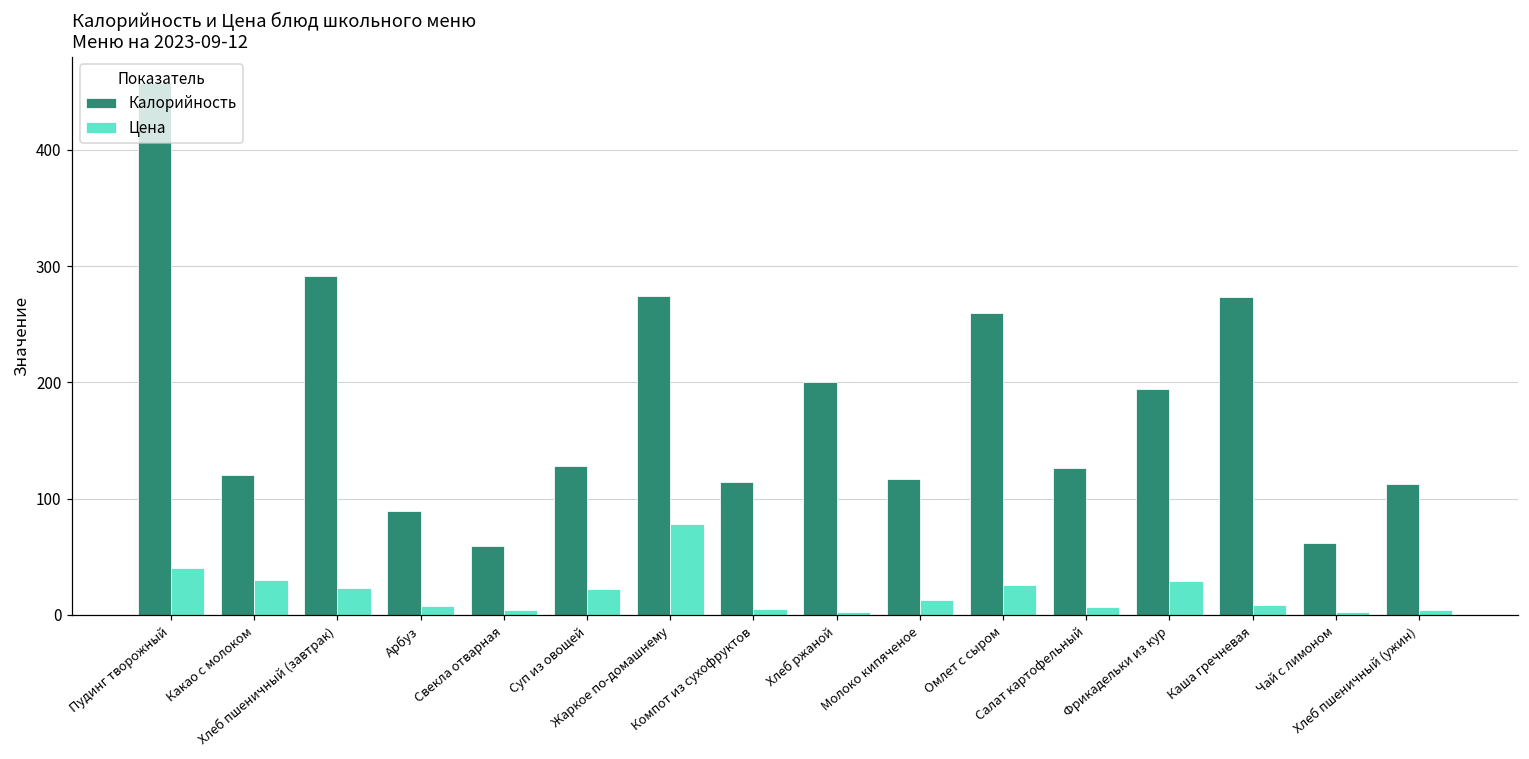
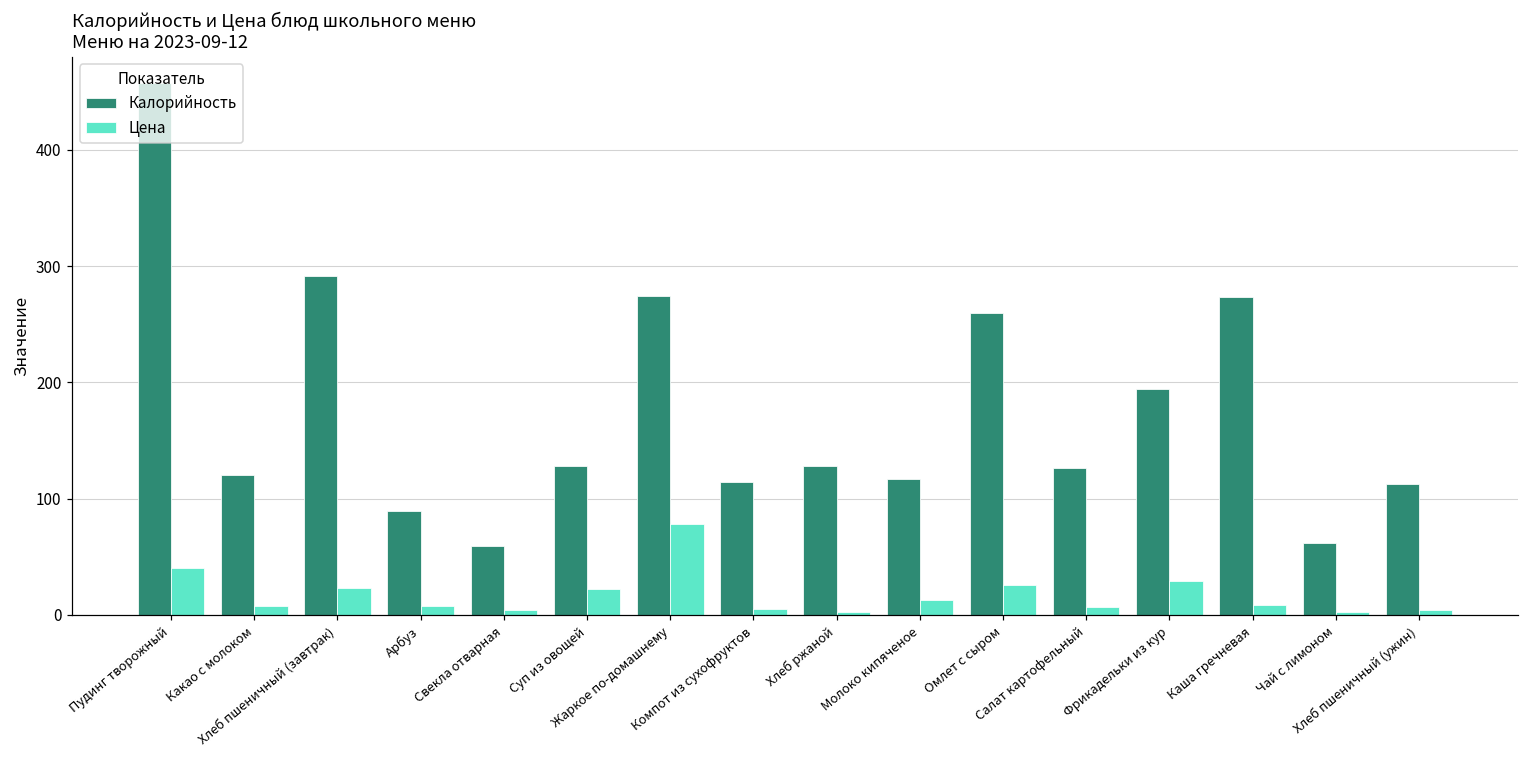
Цена, Какао с молоком: 30 -> 8
Калорийность, Хлеб ржаной: 200 -> 128
